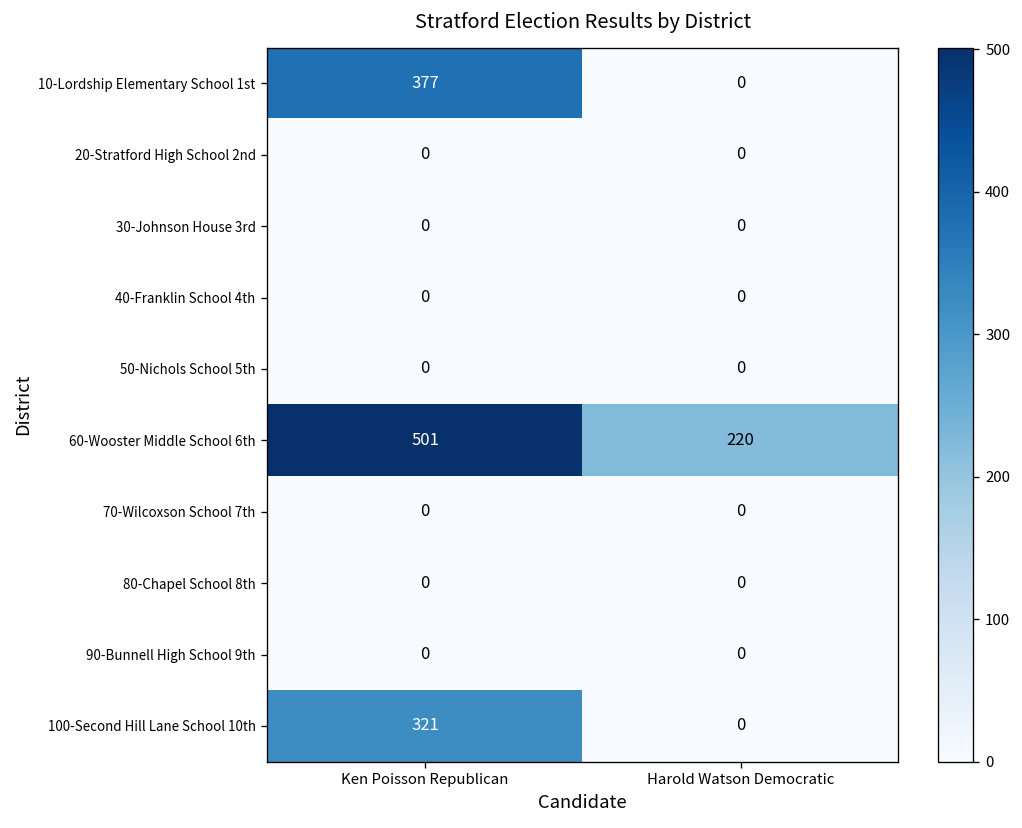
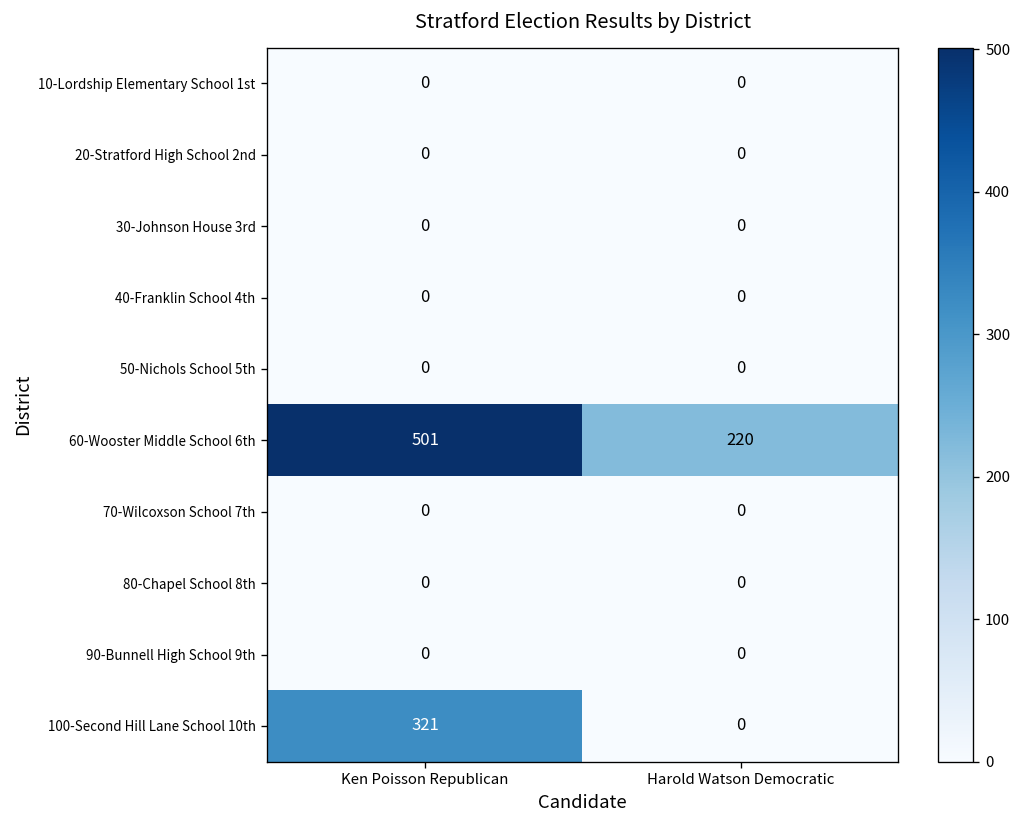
10-Lordship Elementary School 1st, Ken Poisson Republican: 377 -> 0
